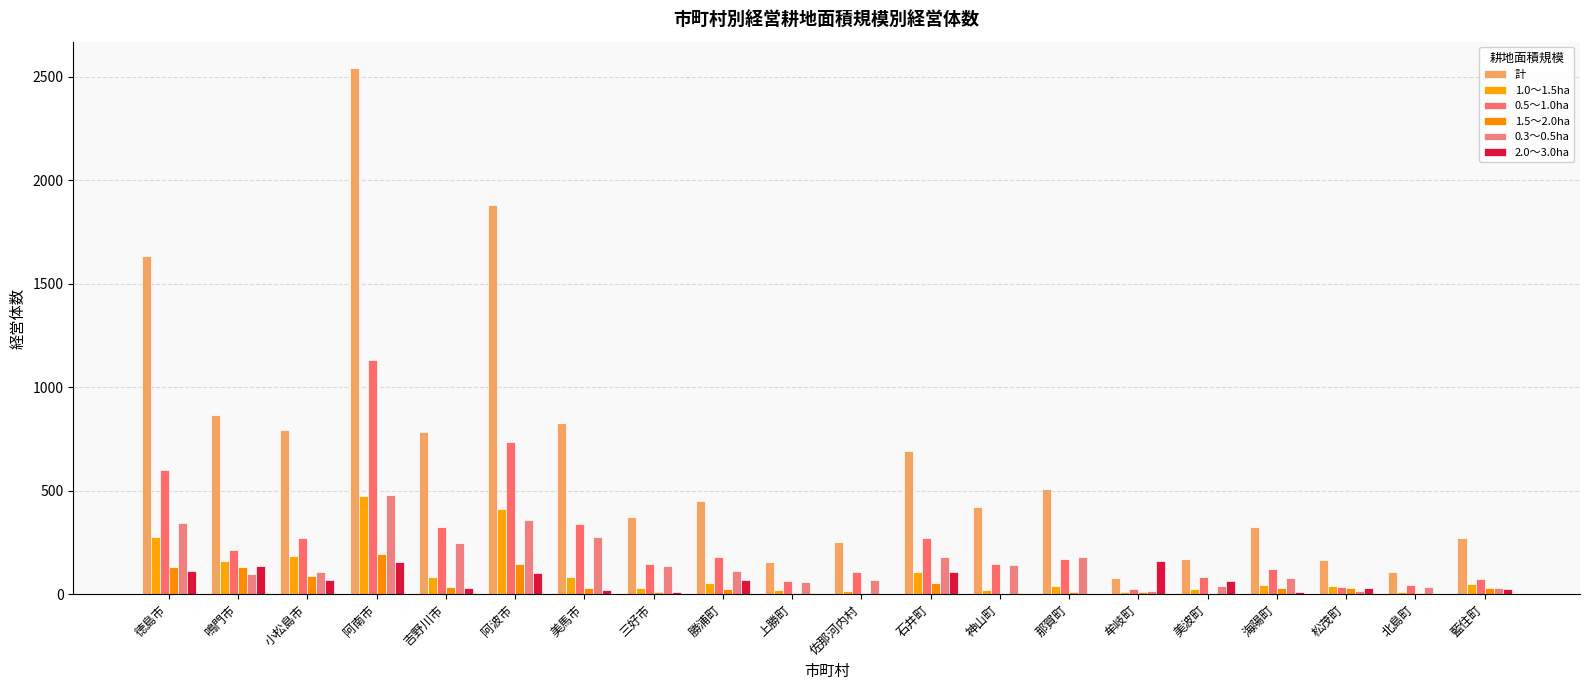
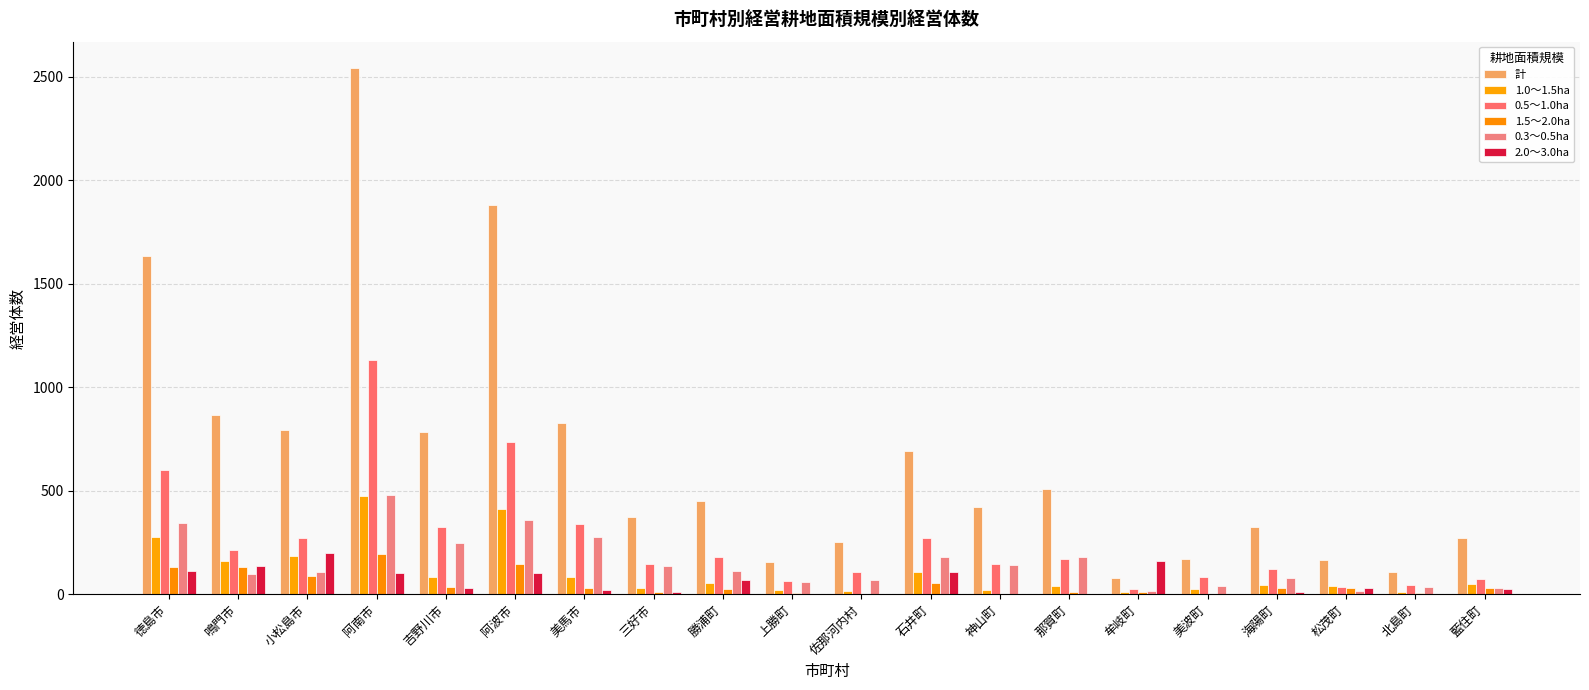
2.0～3.0ha, 小松島市: 70 -> 200
2.0～3.0ha, 阿南市: 160 -> 110
2.0～3.0ha, 美波町: 70 -> 0
